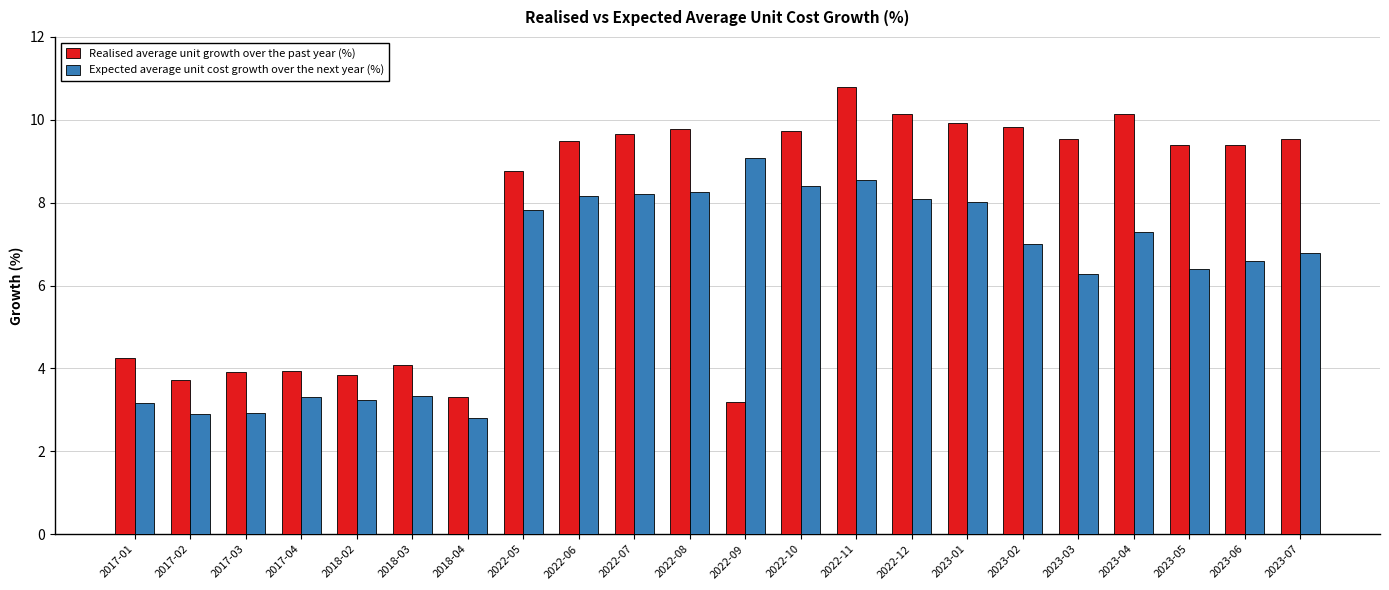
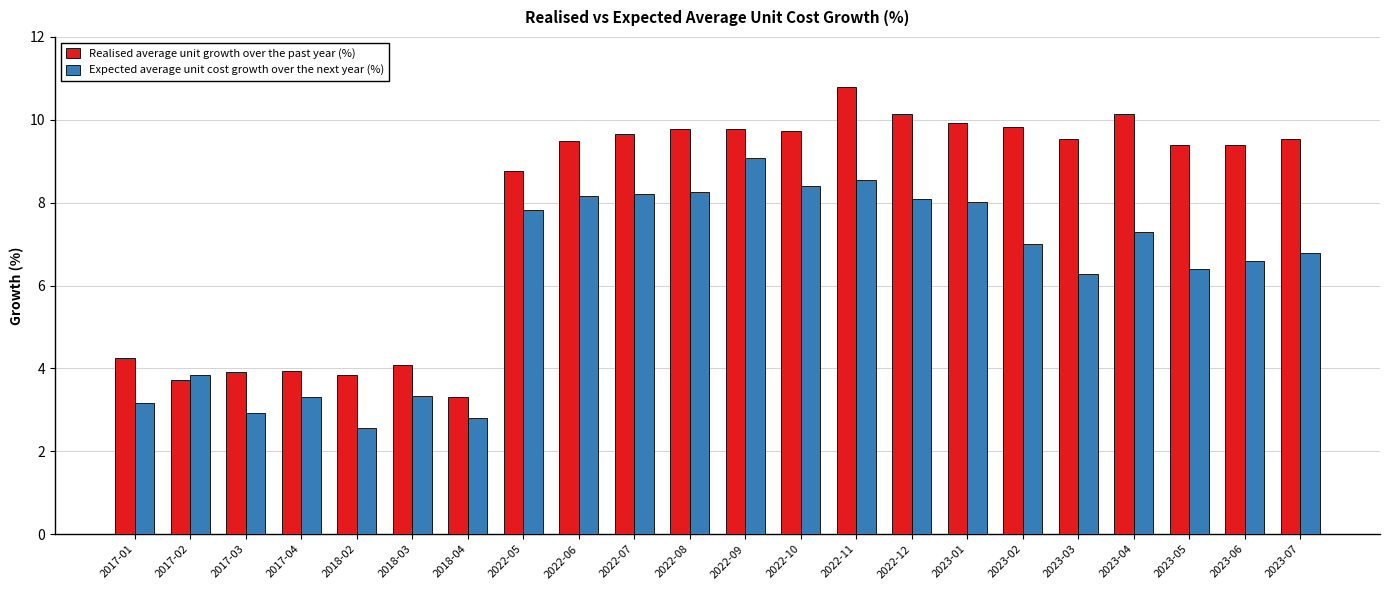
Expected average unit cost growth over the next year (%), 2017-02: 2.9 -> 3.8
Expected average unit cost growth over the next year (%), 2018-02: 3.2 -> 2.6
Realised average unit growth over the past year (%), 2022-09: 3.2 -> 9.8
